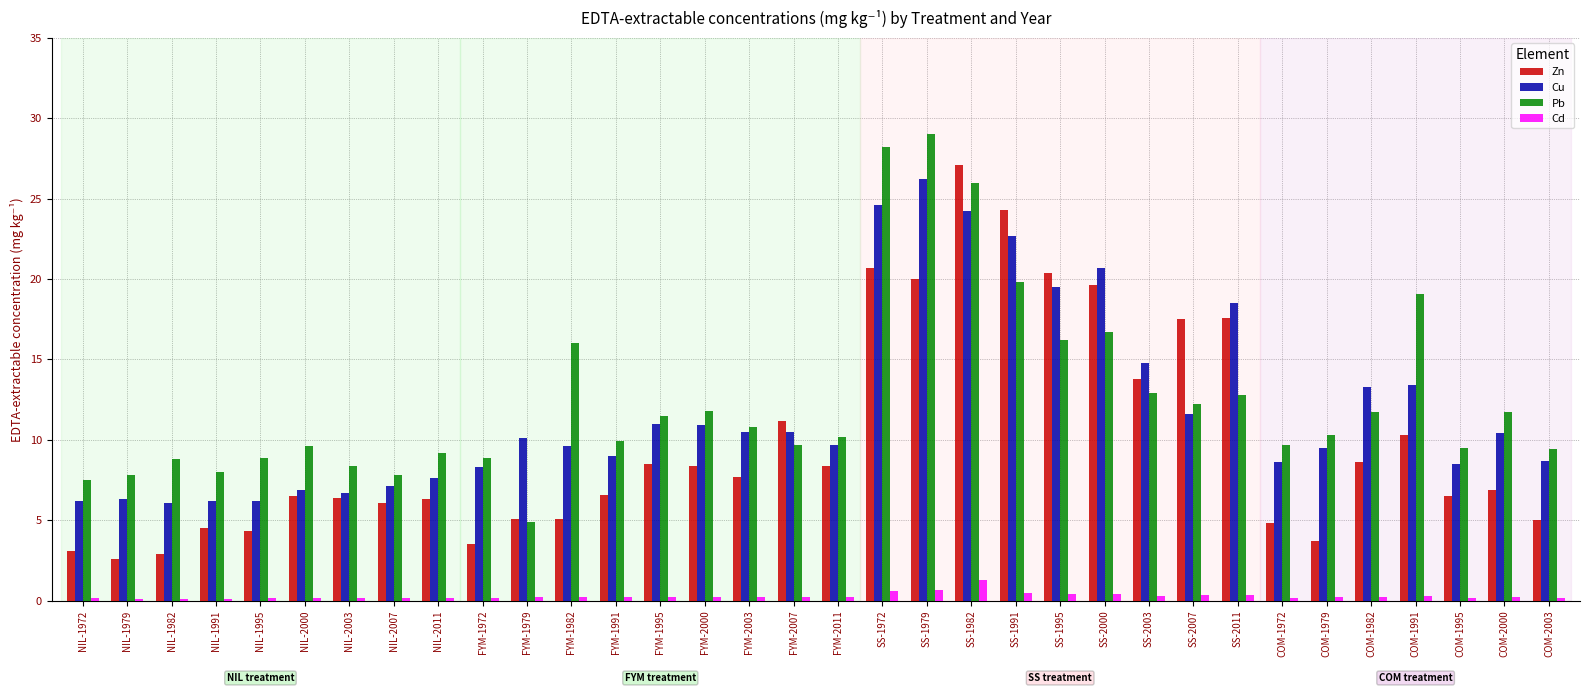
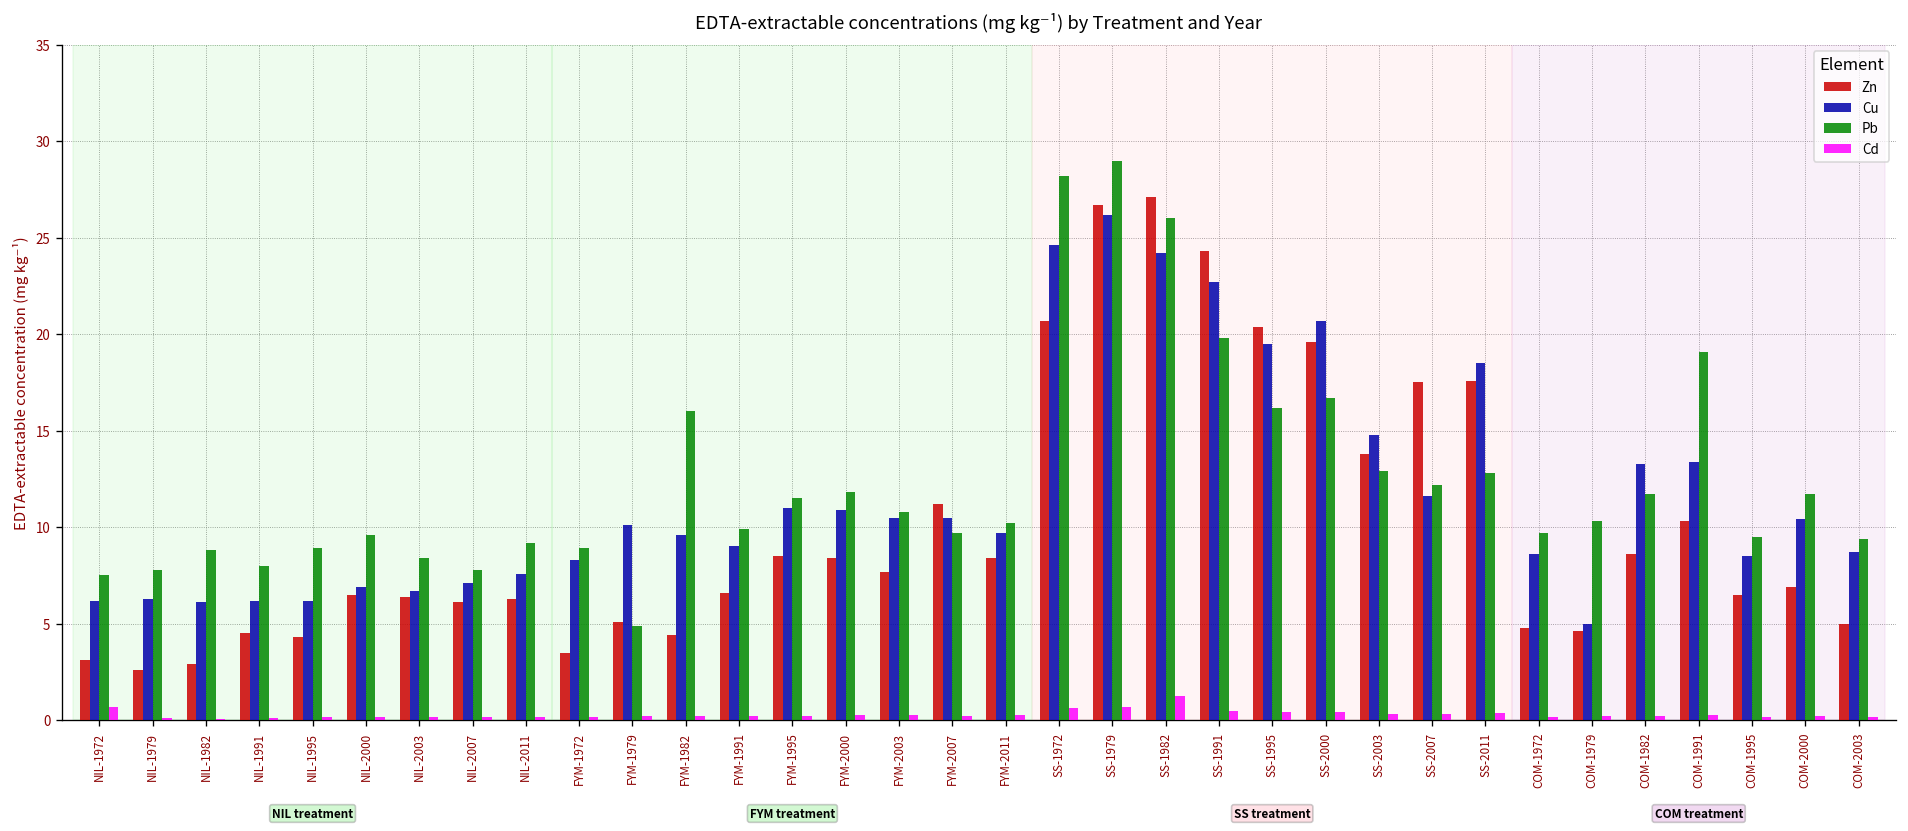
Cd, NIL-1972: 0.1 -> 0.7
Zn, FYM-1982: 5.1 -> 4.4
Zn, SS-1979: 20.0 -> 26.7
Zn, COM-1979: 3.7 -> 4.6
Cu, COM-1979: 9.5 -> 5.0
